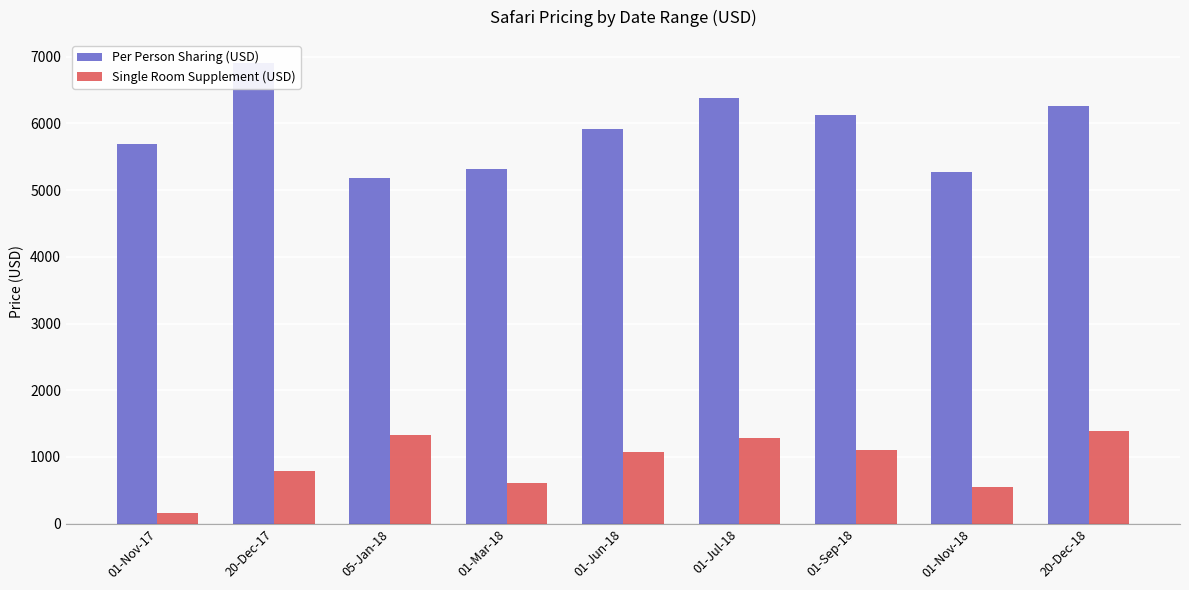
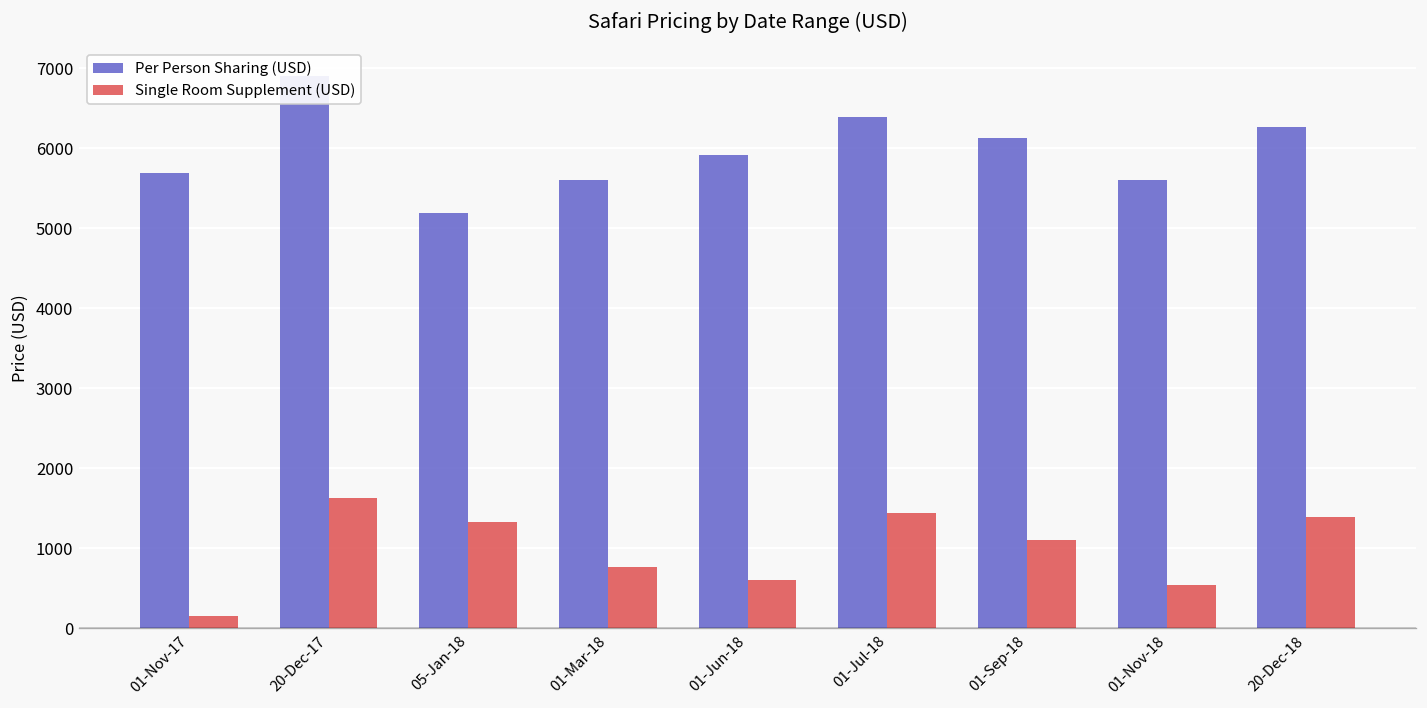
Single Room Supplement (USD), 20-Dec-17: 800 -> 1600
Per Person Sharing (USD), 01-Mar-18: 5300 -> 5600
Single Room Supplement (USD), 01-Mar-18: 600 -> 800
Single Room Supplement (USD), 01-Jun-18: 1100 -> 600
Single Room Supplement (USD), 01-Jul-18: 1300 -> 1400
Per Person Sharing (USD), 01-Nov-18: 5300 -> 5600
